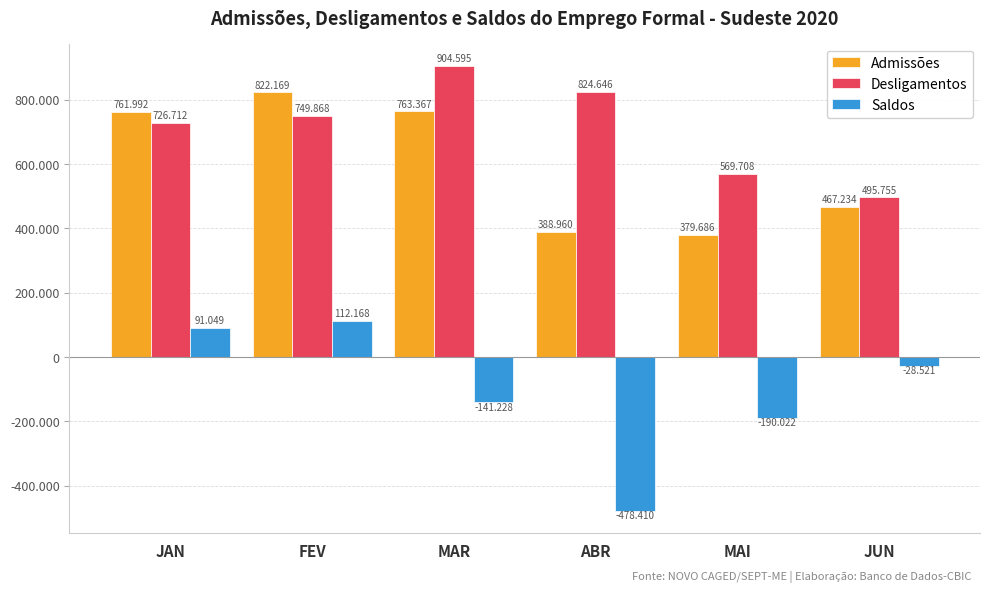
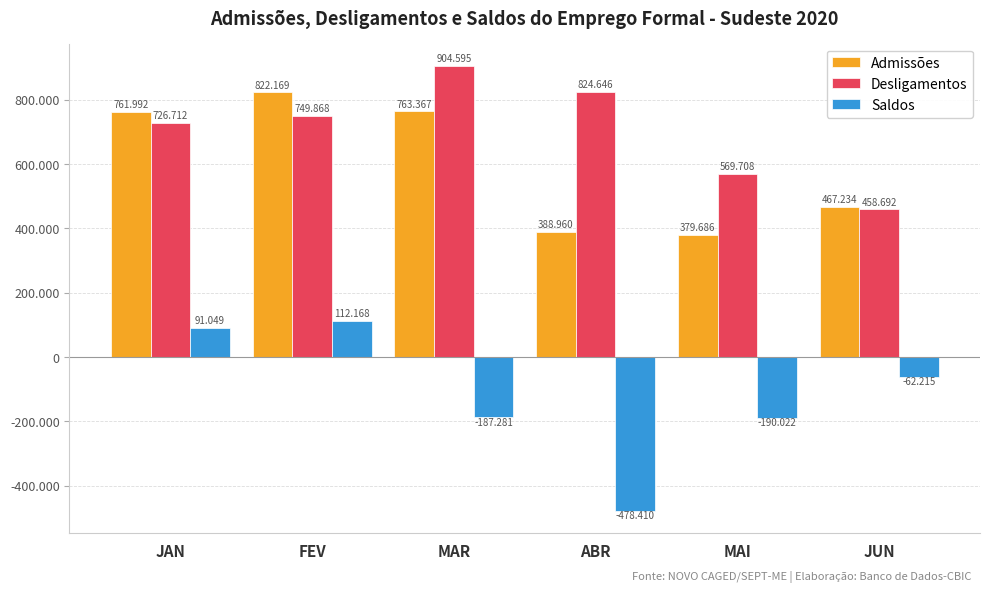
Saldos, MAR: -141.228 -> -187.281
Desligamentos, JUN: 495.755 -> 458.692
Saldos, JUN: -28.521 -> -62.215
